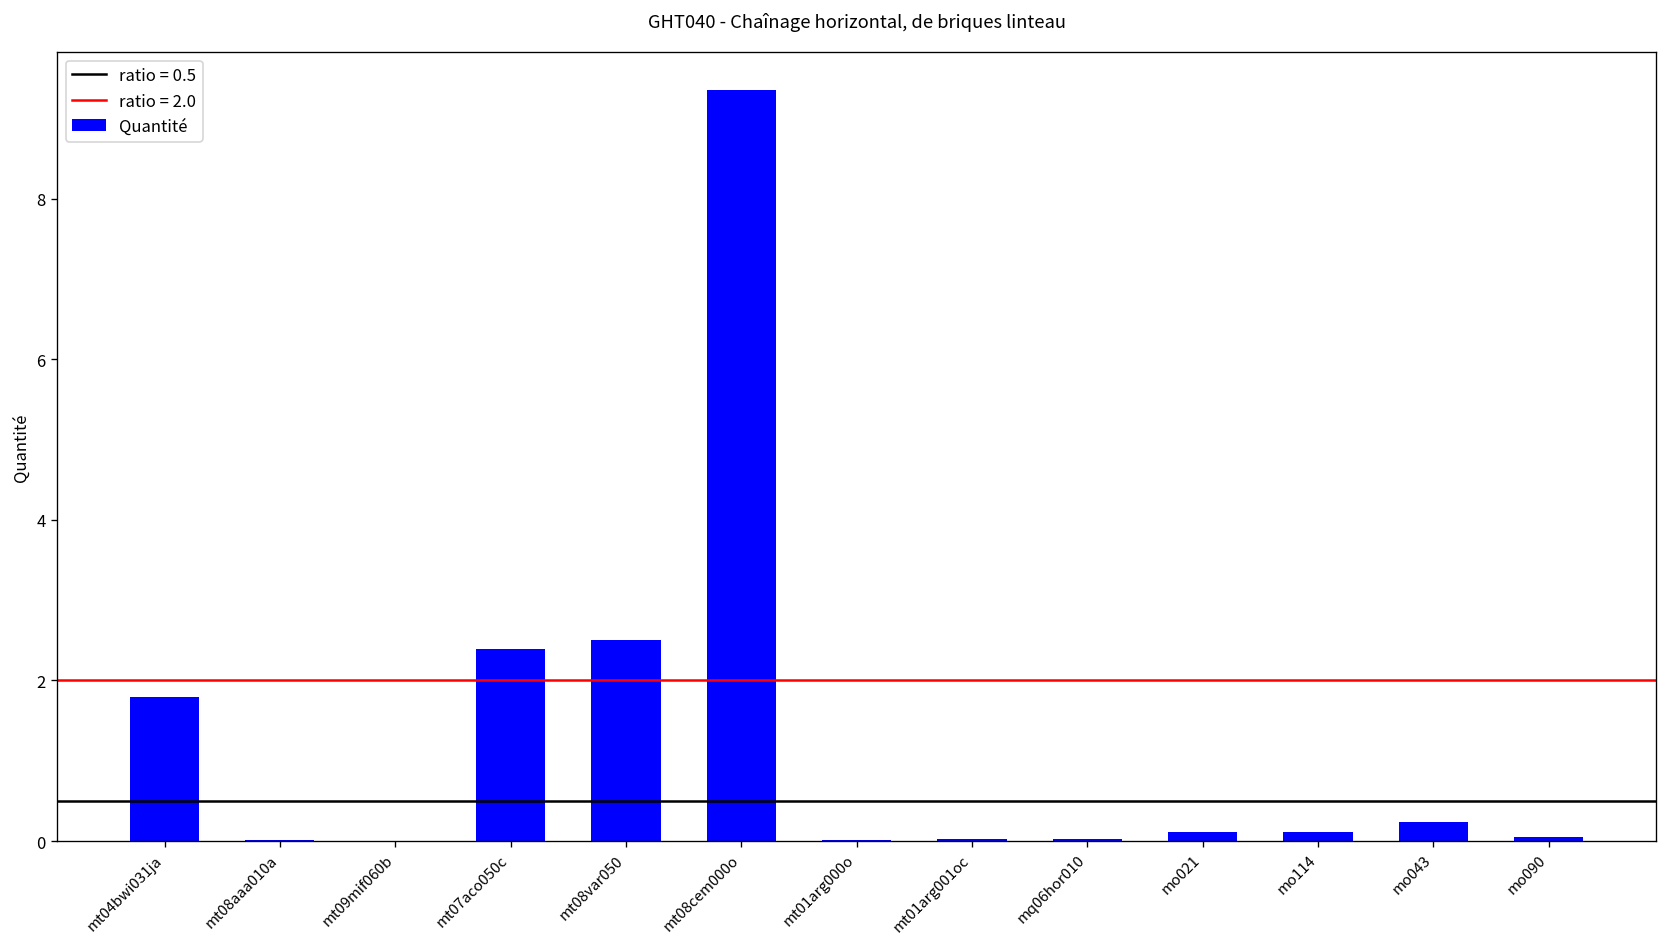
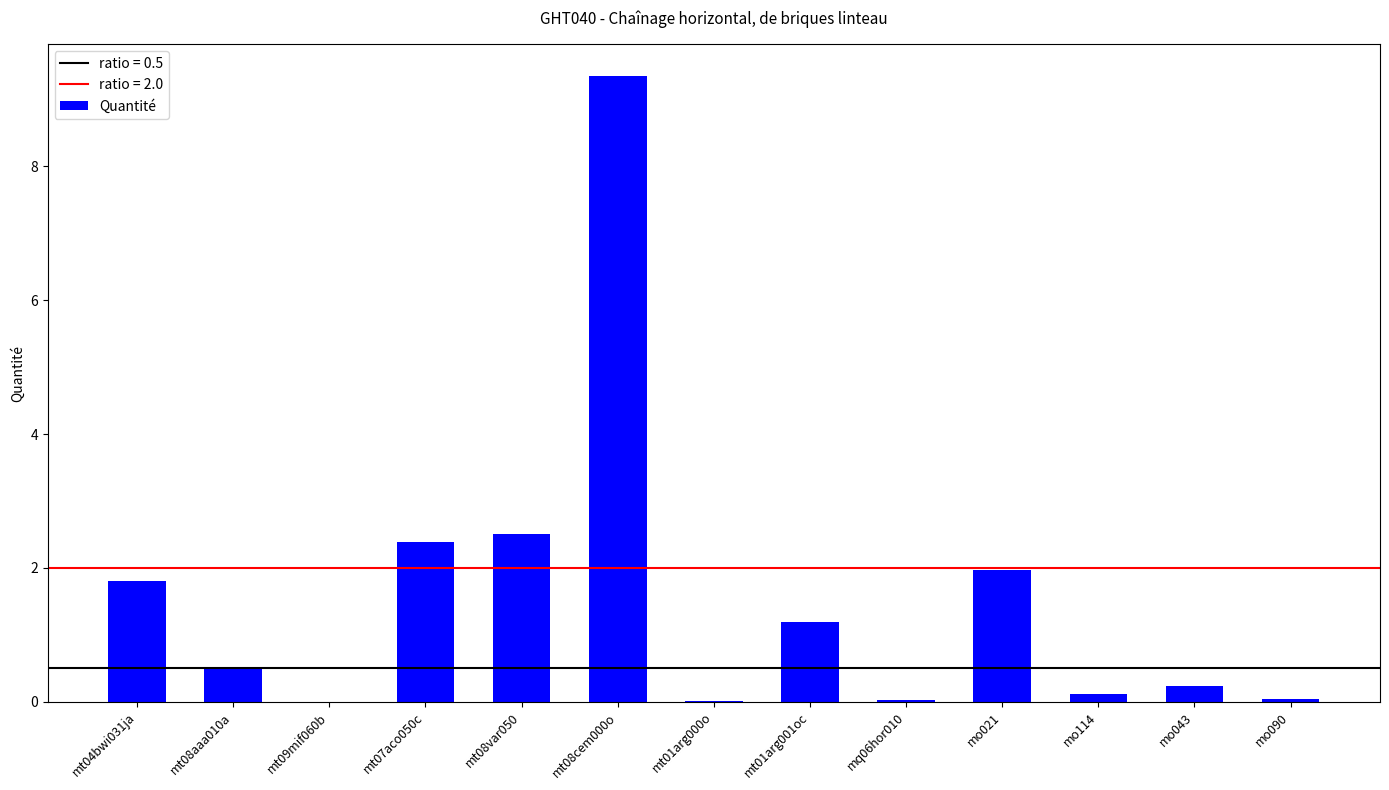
mt08aaa010a: 0.0 -> 0.5
mt01arg001oc: 0.0 -> 1.2
mo021: 0.1 -> 2.0
